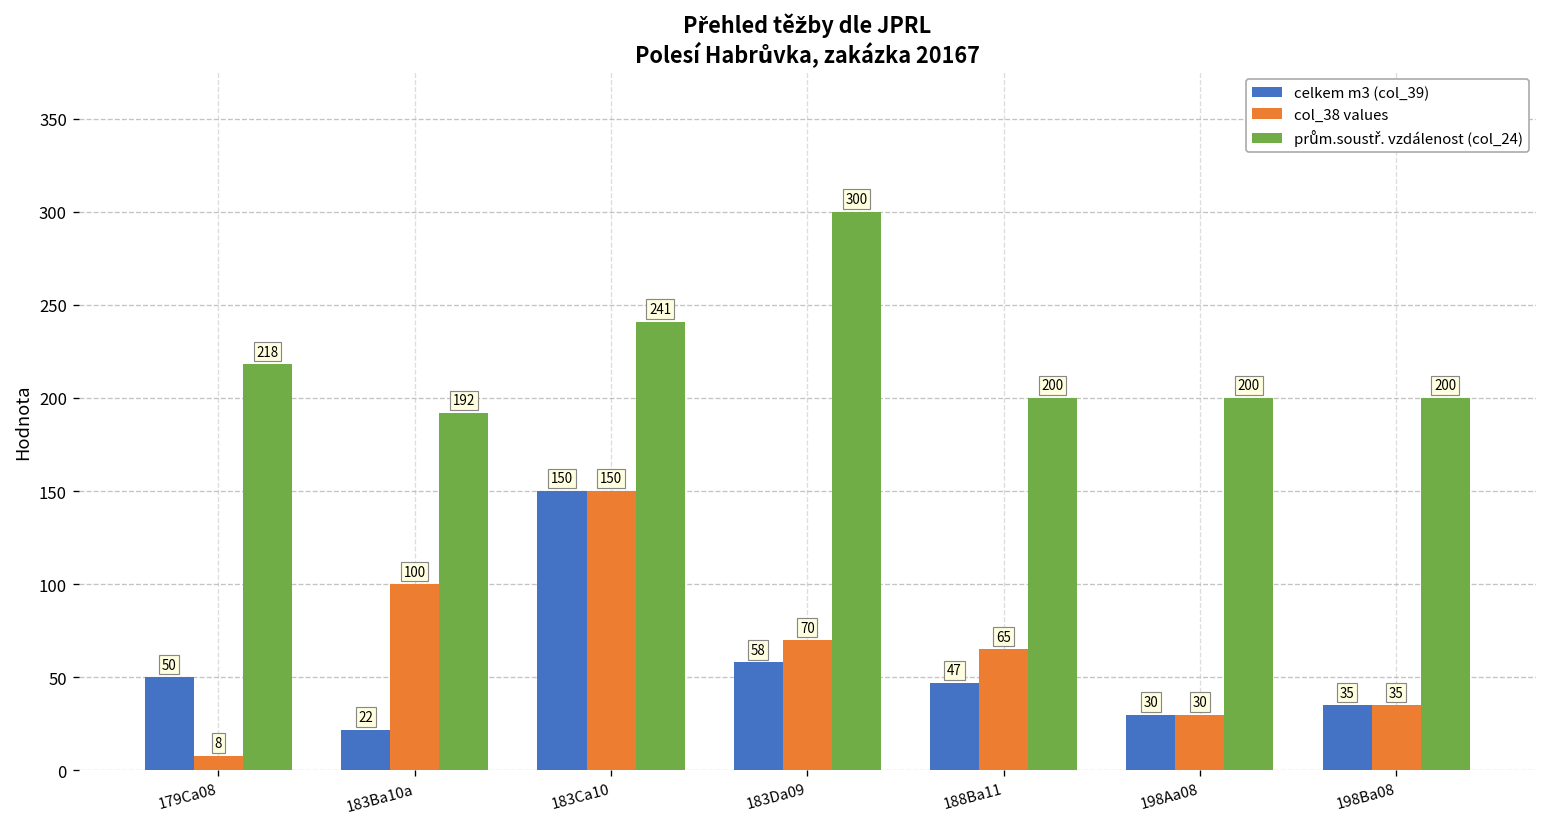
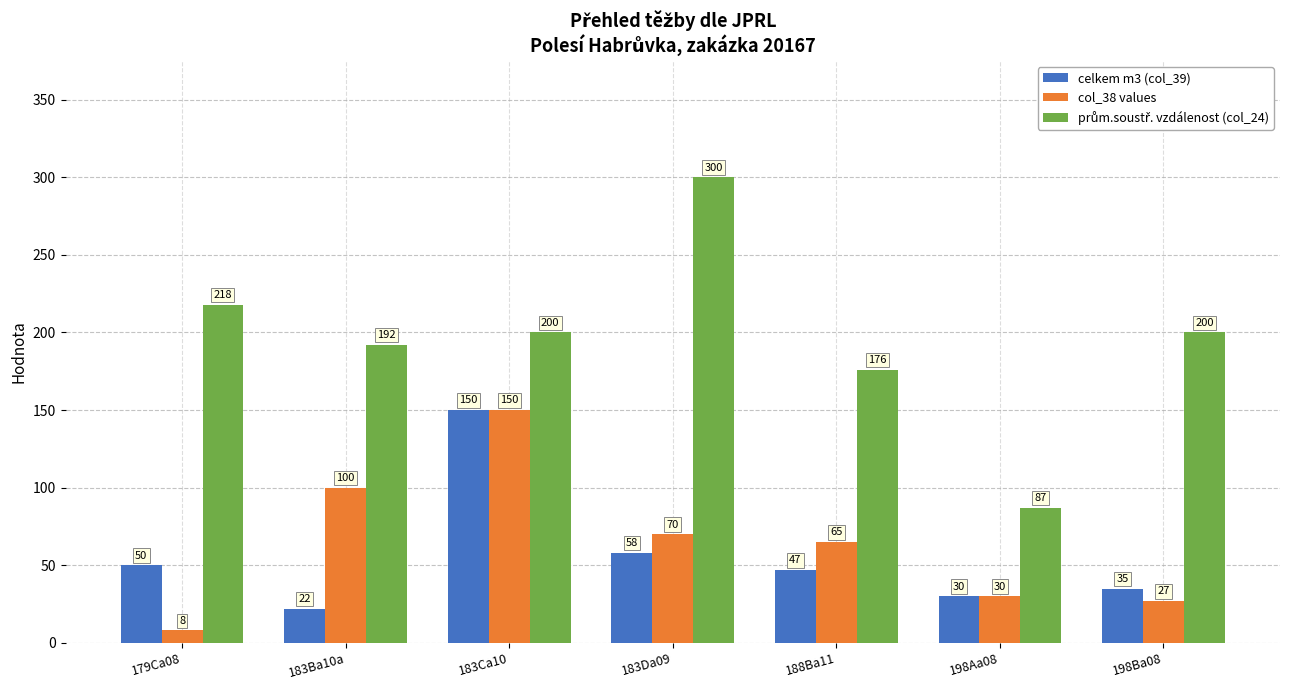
prům.soustř. vzdálenost (col_24), 183Ca10: 241 -> 200
prům.soustř. vzdálenost (col_24), 188Ba11: 200 -> 176
prům.soustř. vzdálenost (col_24), 198Aa08: 200 -> 87
col_38 values, 198Ba08: 35 -> 27
